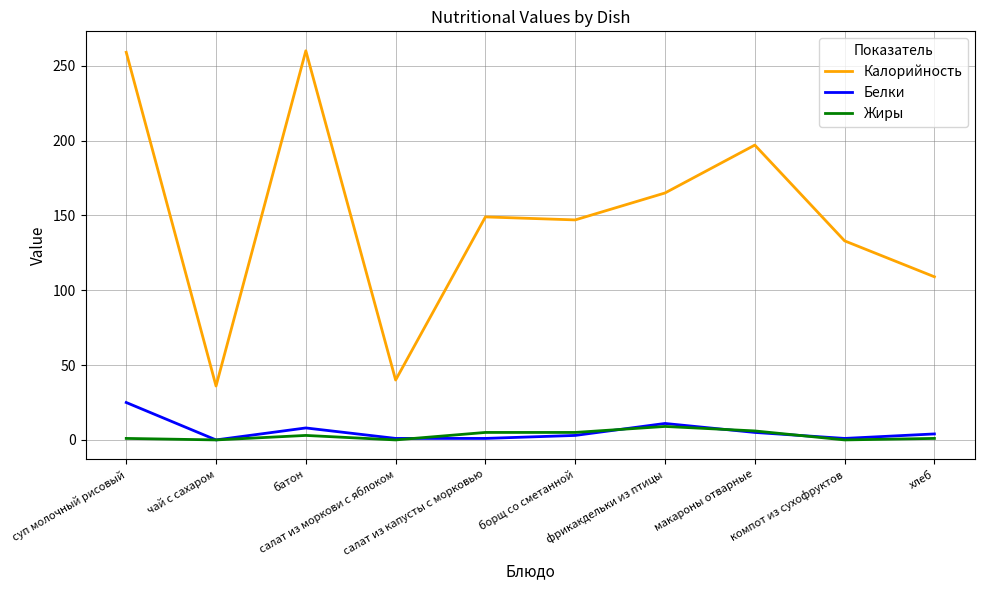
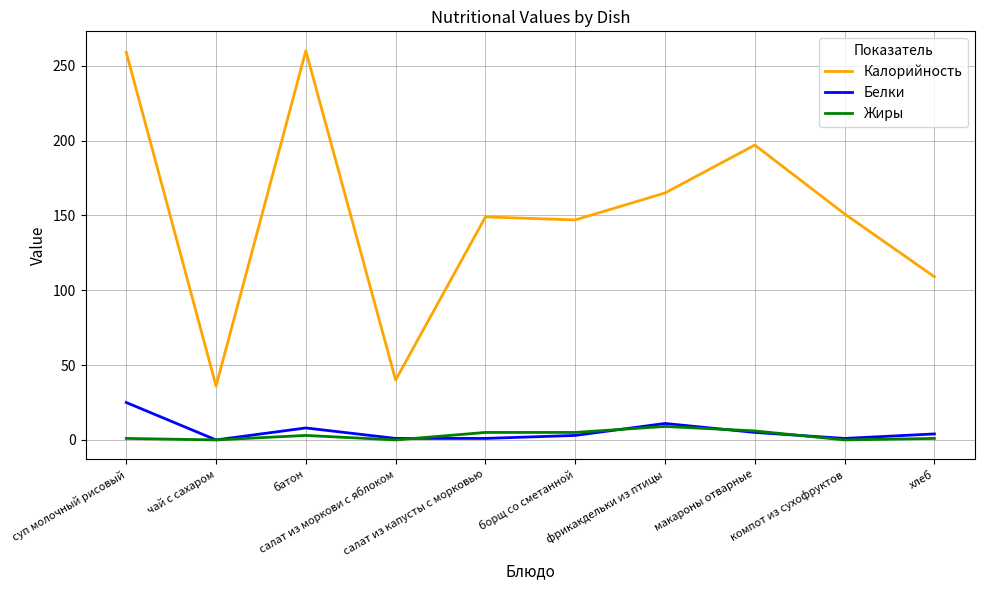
Калорийность, компот из сухофруктов: 133 -> 151
